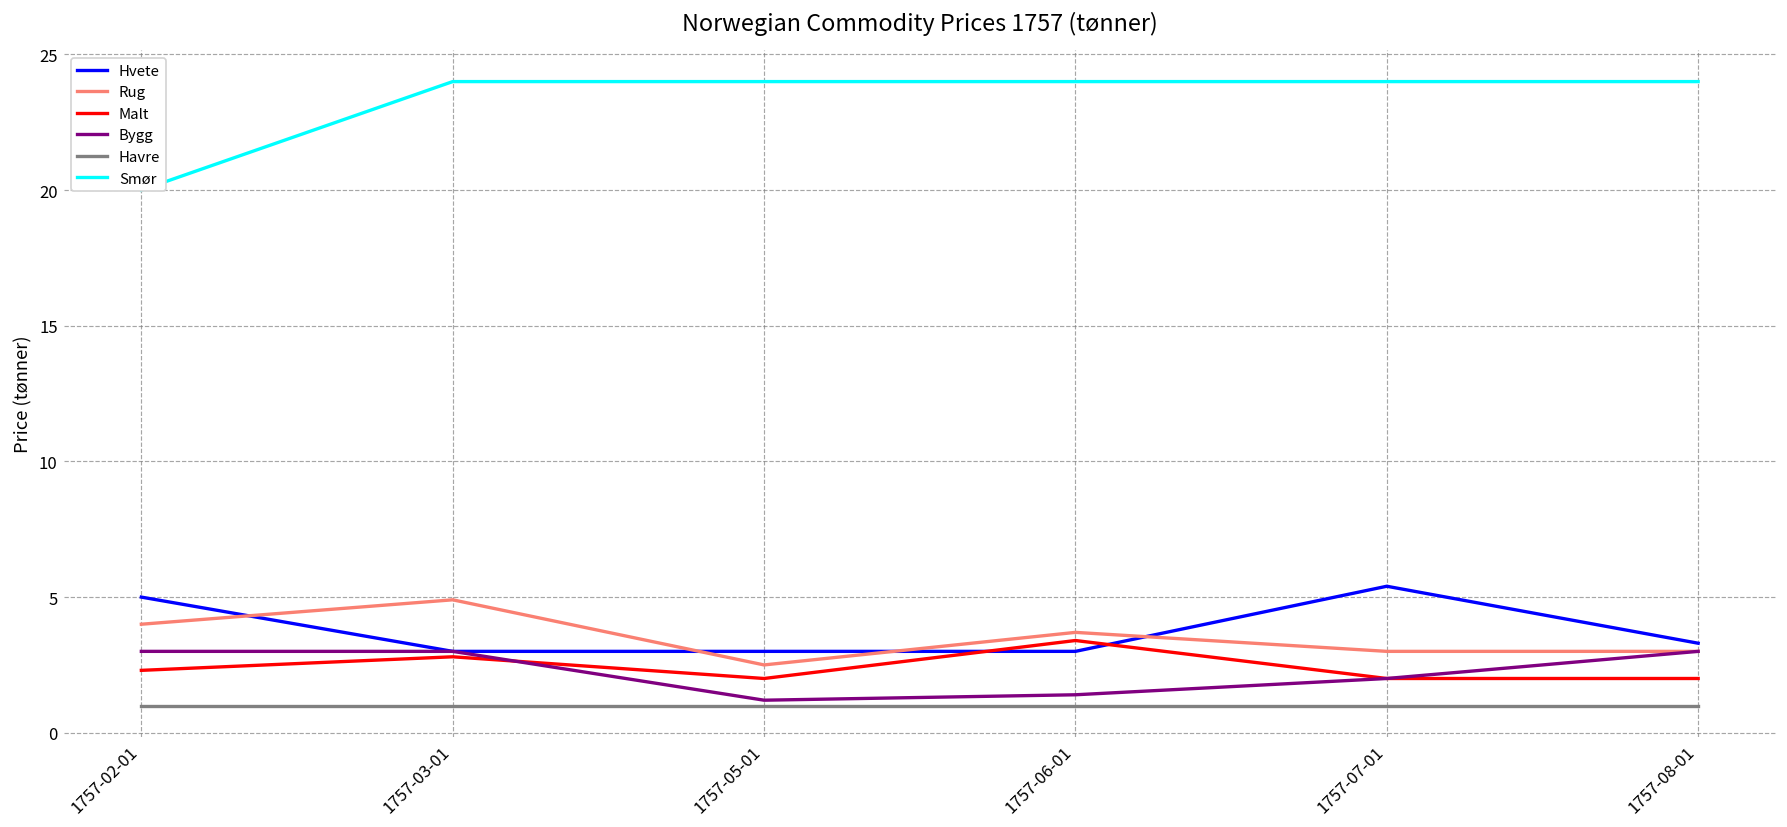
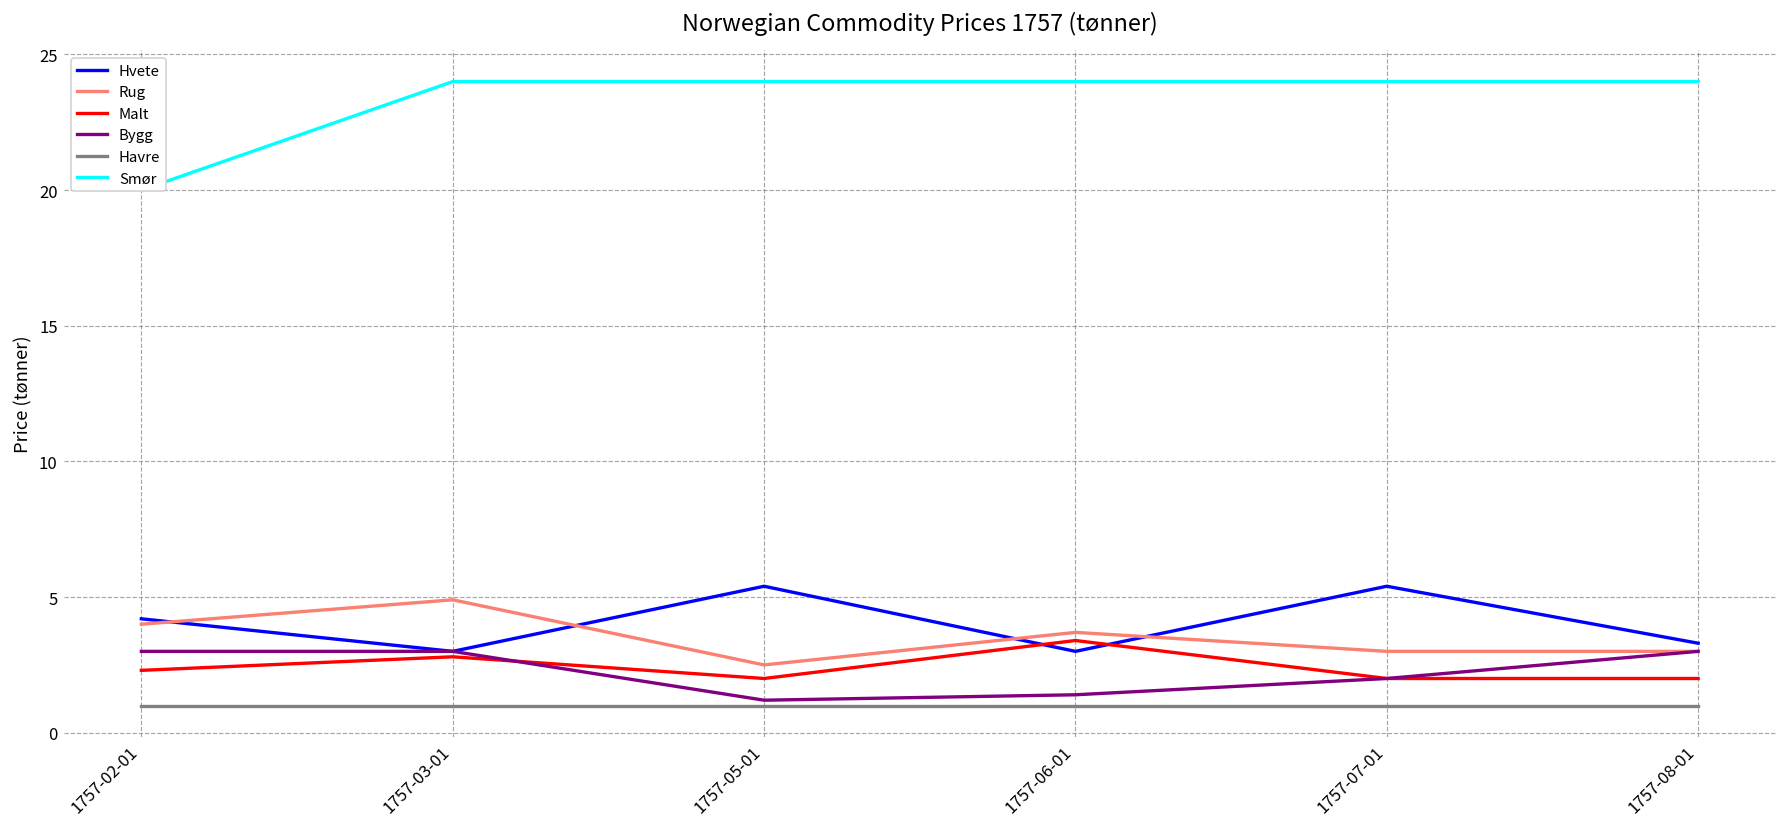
Hvete, 1757-02-01: 5.0 -> 4.2
Hvete, 1757-05-01: 3.0 -> 5.4
